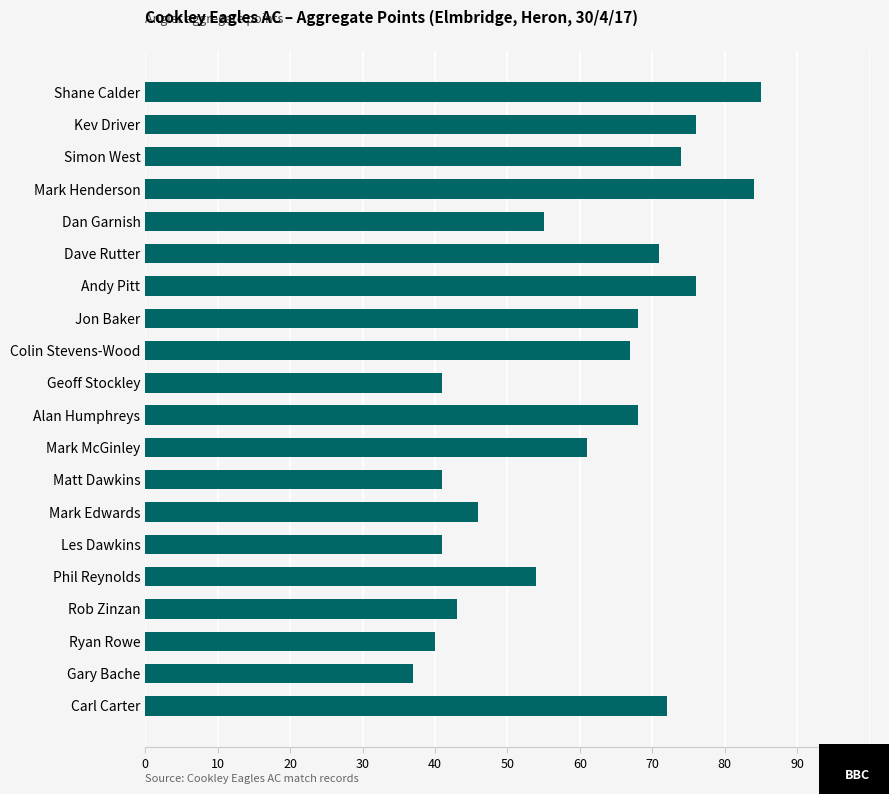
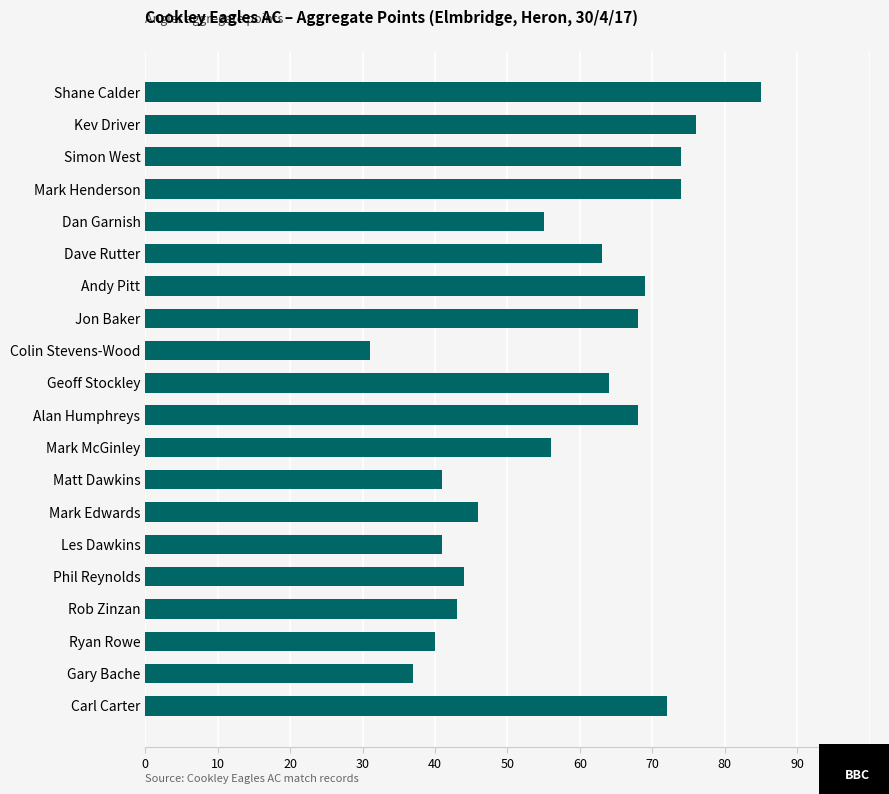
Mark Henderson: 84 -> 74
Dave Rutter: 71 -> 63
Andy Pitt: 76 -> 69
Colin Stevens-Wood: 67 -> 31
Geoff Stockley: 41 -> 64
Mark McGinley: 61 -> 56
Phil Reynolds: 54 -> 44
